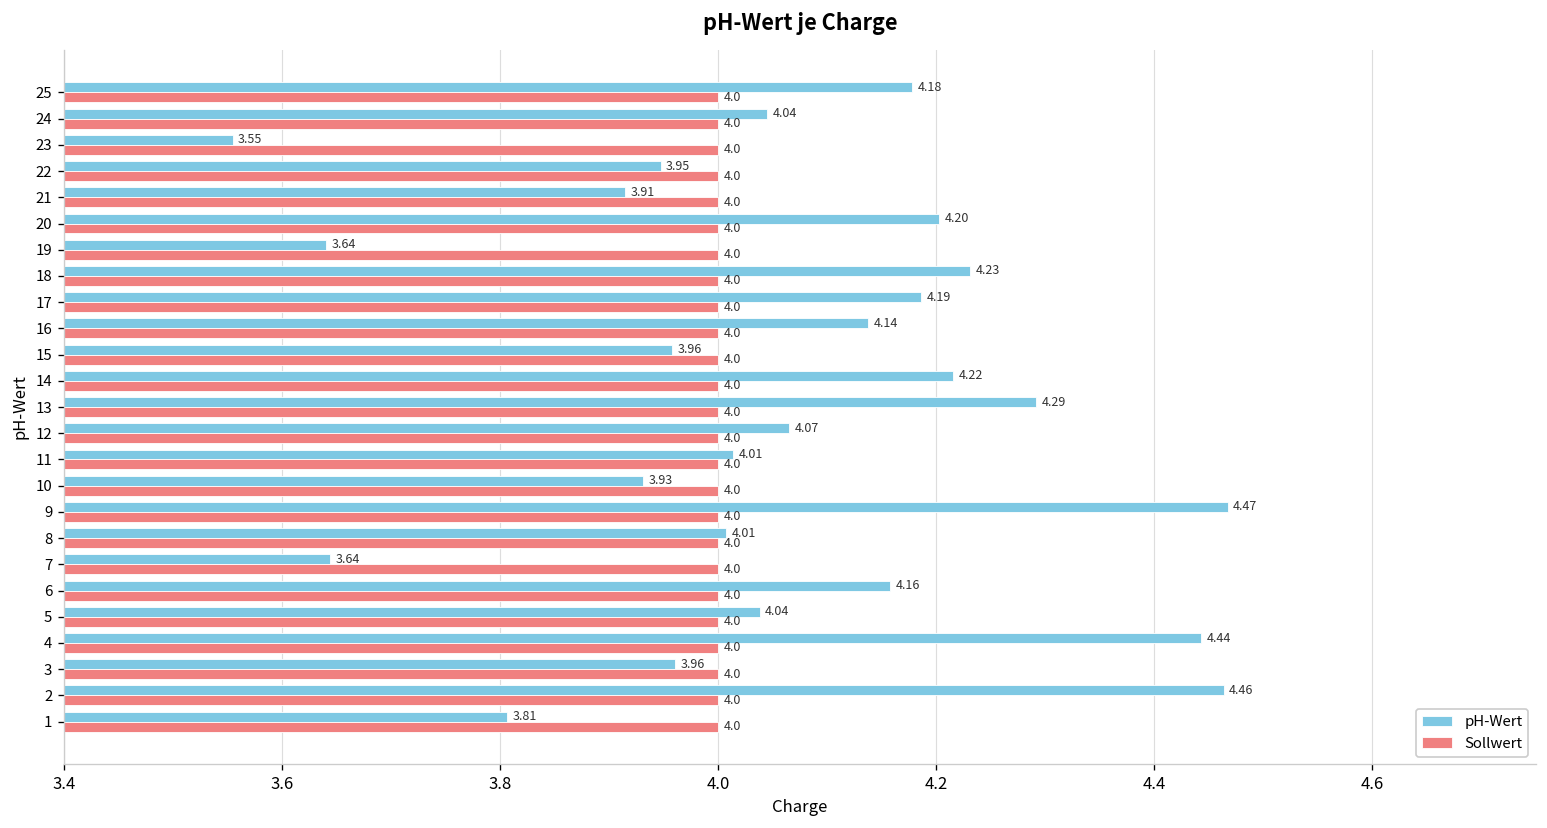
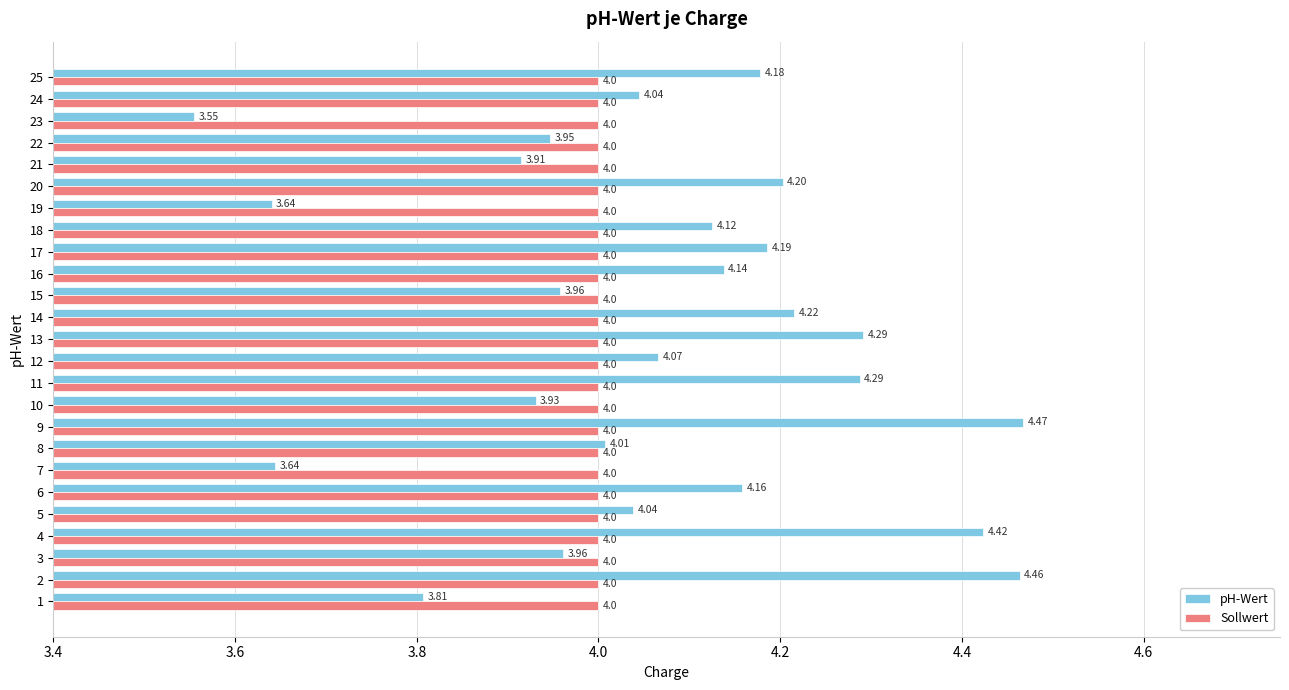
pH-Wert, 18: 4.23 -> 4.12
pH-Wert, 11: 4.01 -> 4.29
pH-Wert, 4: 4.44 -> 4.42
